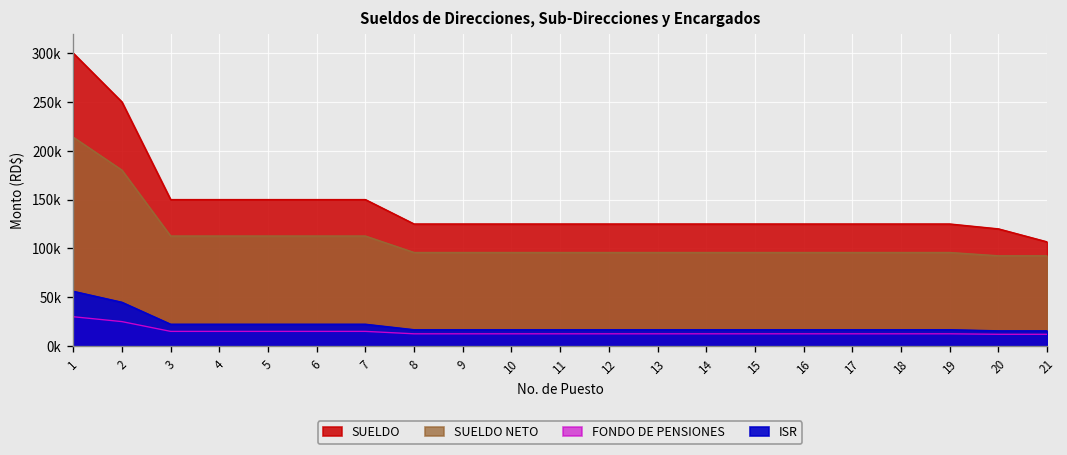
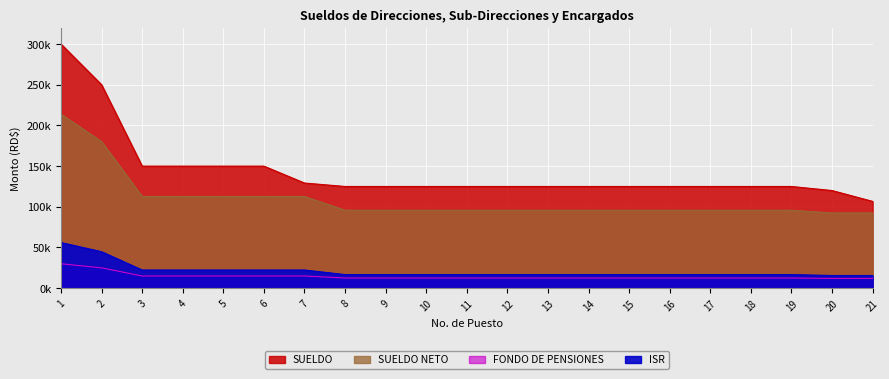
SUELDO, 7: 150000 -> 130000
